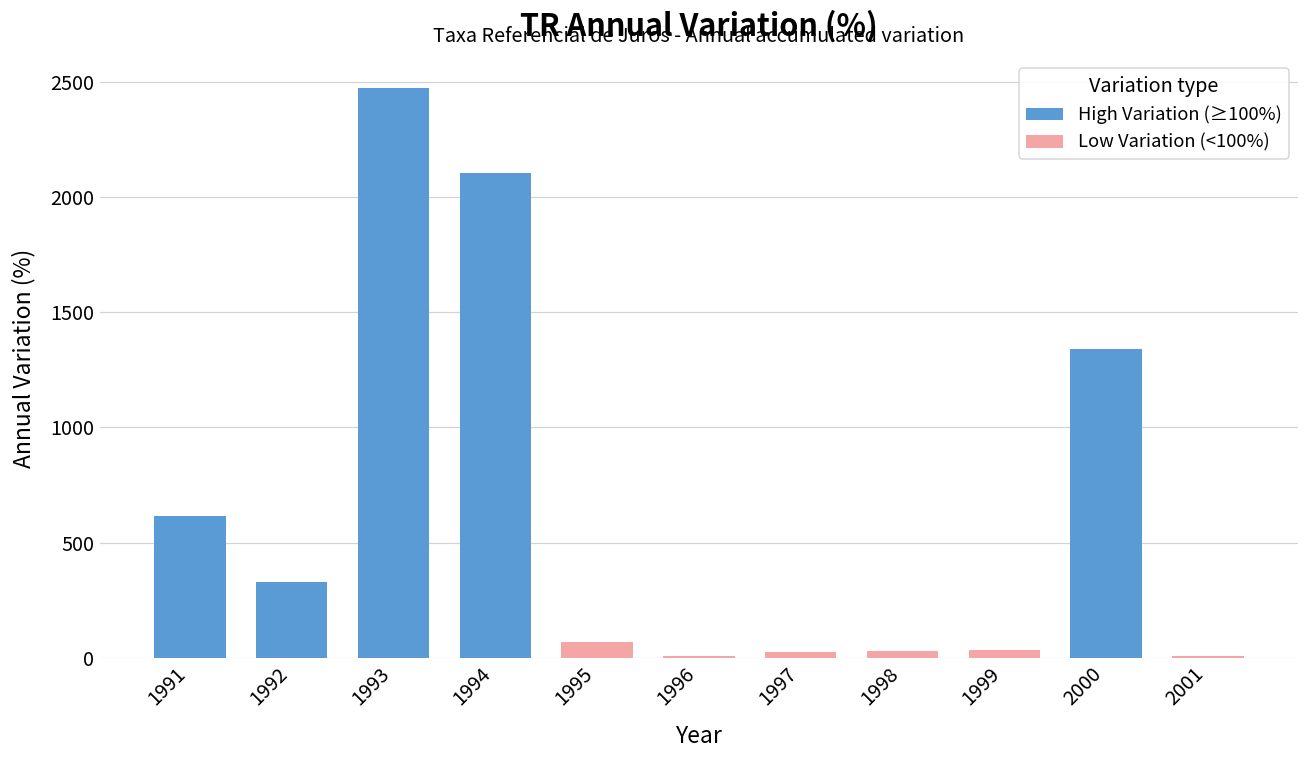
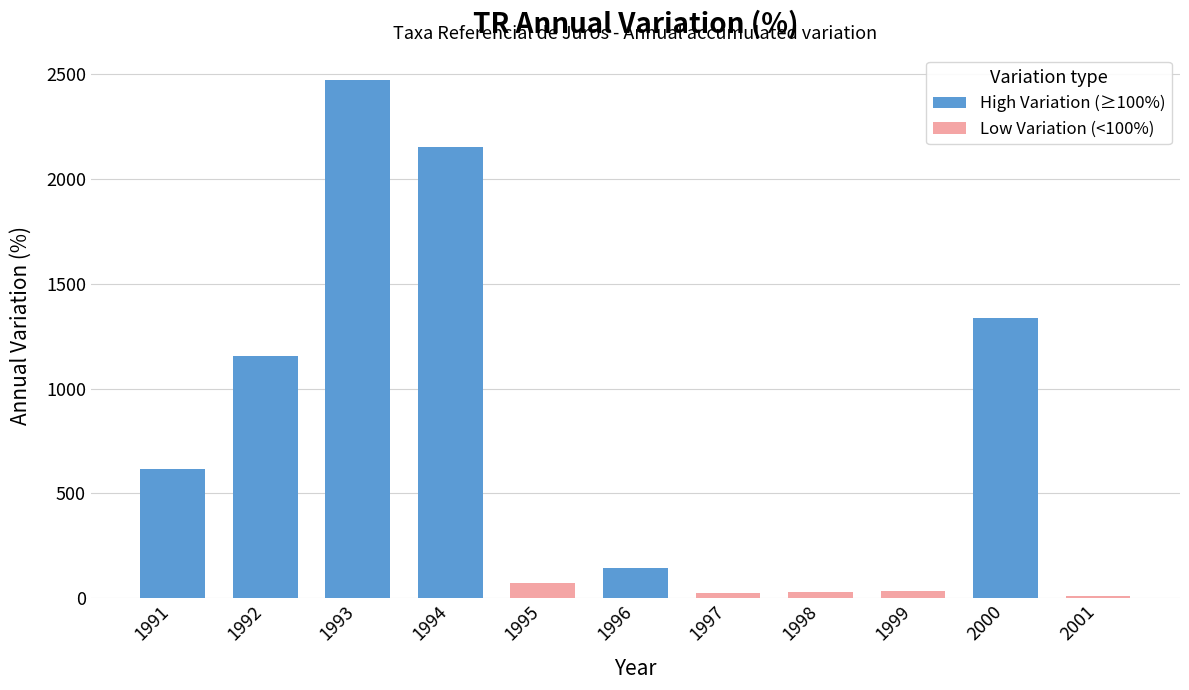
1992: 330 -> 1160
1994: 2100 -> 2150
1996: 10 -> 140
